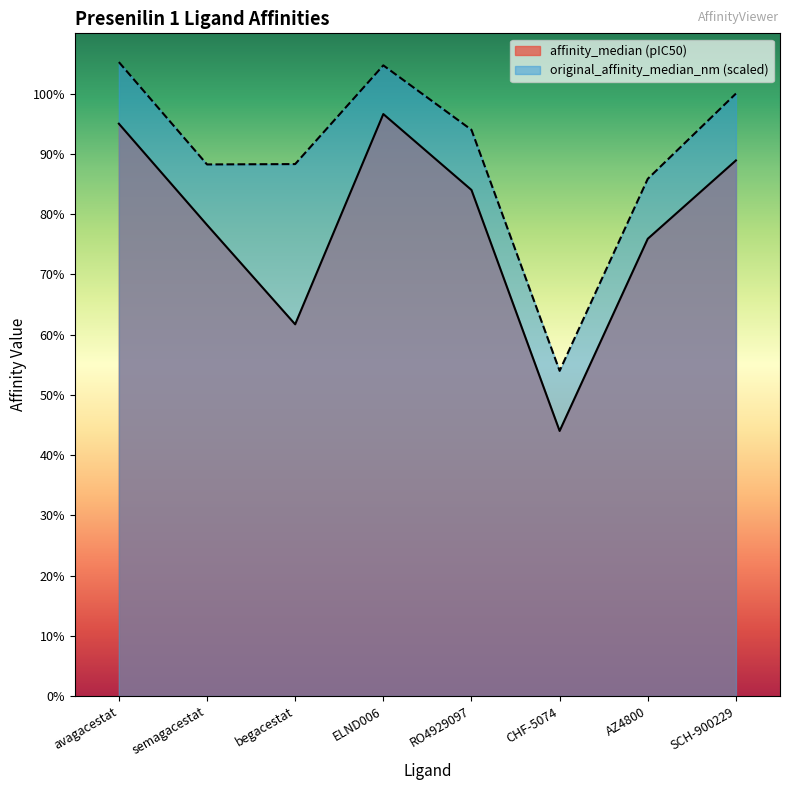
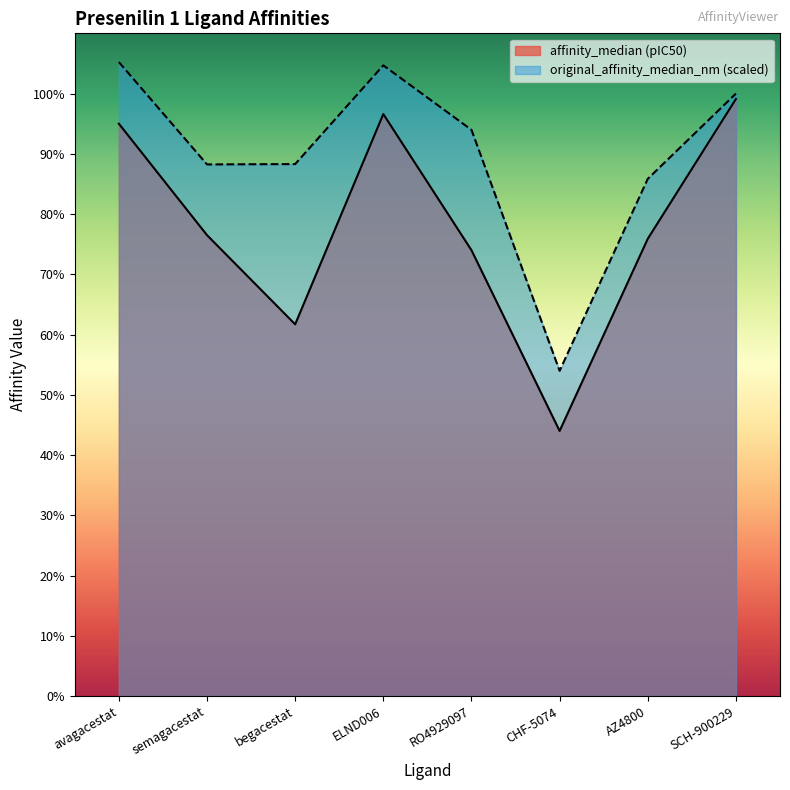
affinity_median (pIC50), semagacestat: 78% -> 77%
affinity_median (pIC50), RO4929097: 84% -> 74%
affinity_median (pIC50), SCH-900229: 89% -> 99%
